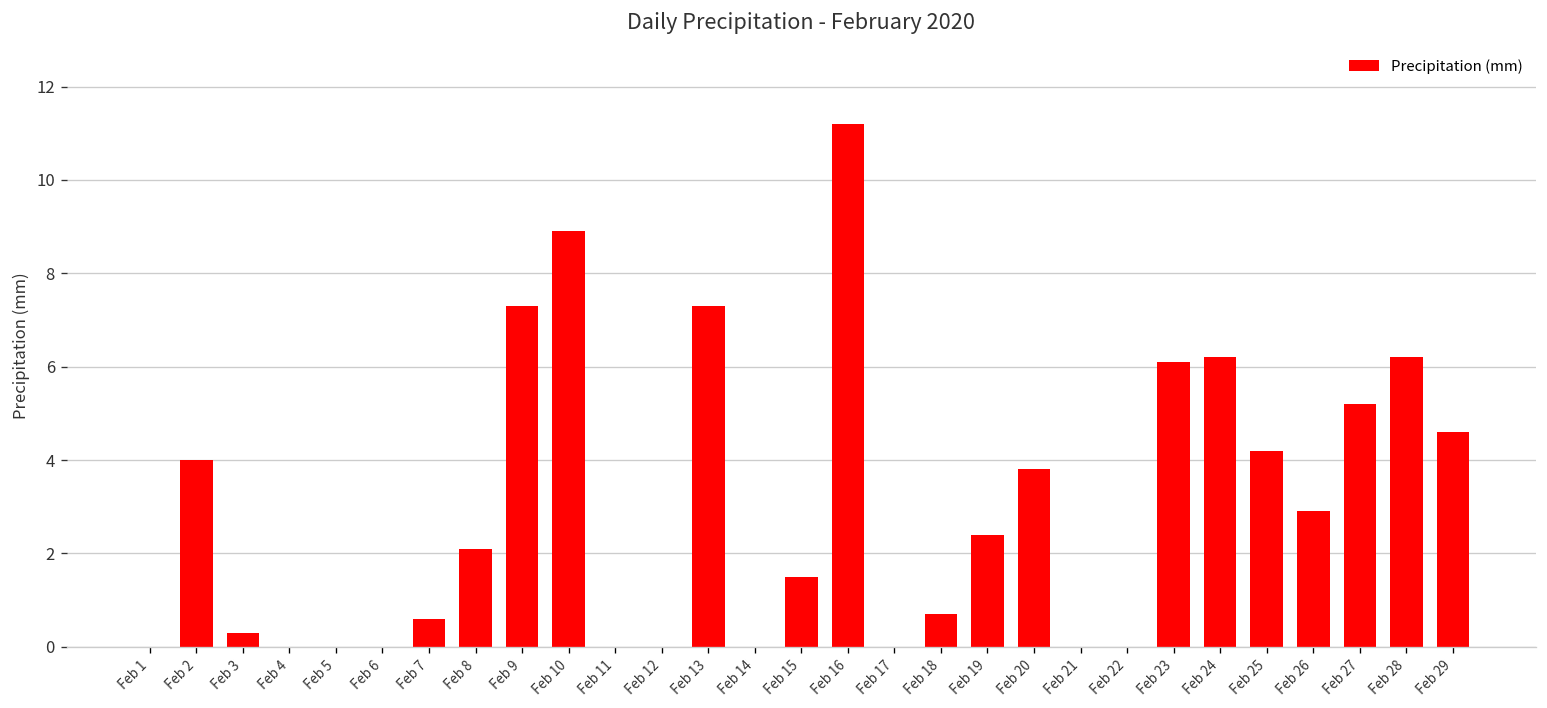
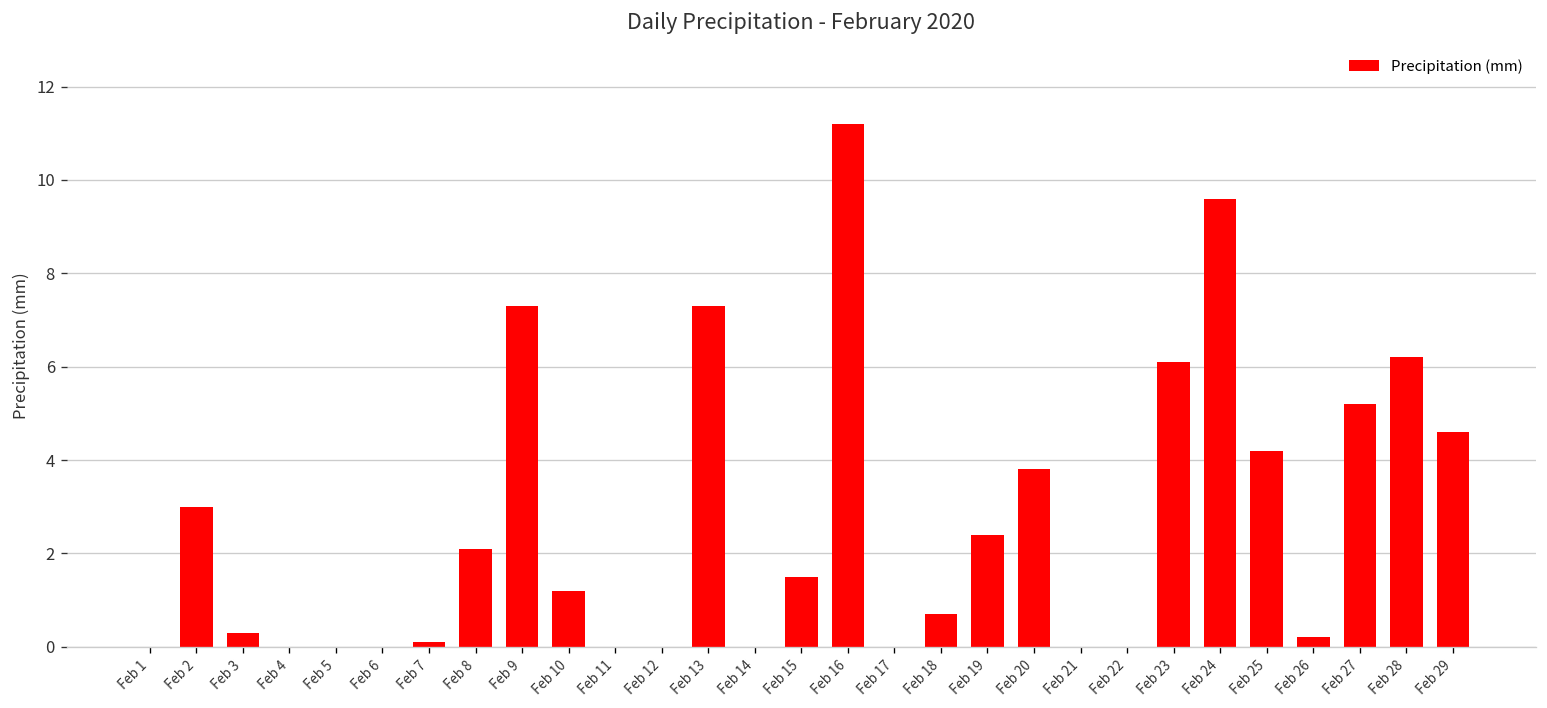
Feb 2: 4 -> 3
Feb 7: 0.6 -> 0.1
Feb 10: 8.9 -> 1.2
Feb 24: 6.2 -> 9.6
Feb 26: 2.9 -> 0.2
